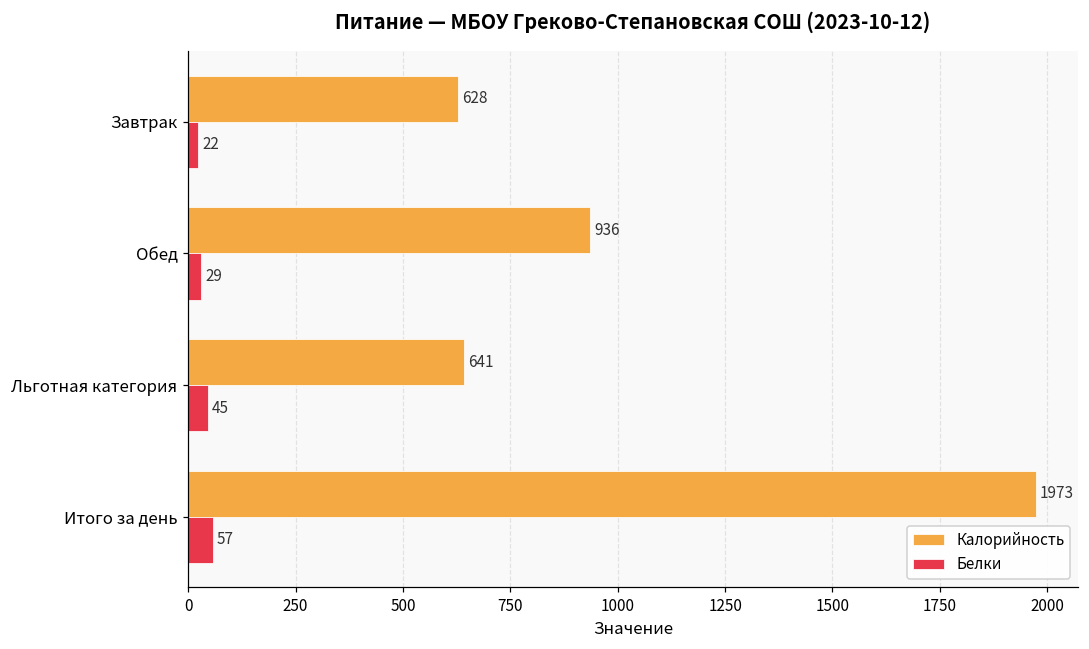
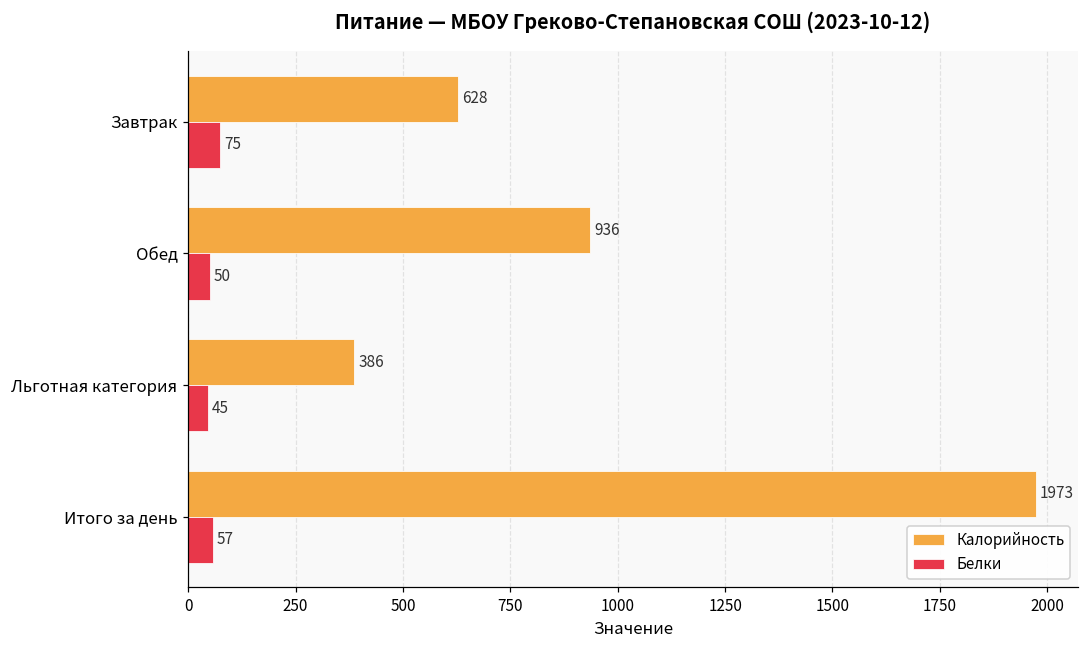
Белки, Завтрак: 22 -> 75
Белки, Обед: 29 -> 50
Калорийность, Льготная категория: 641 -> 386
